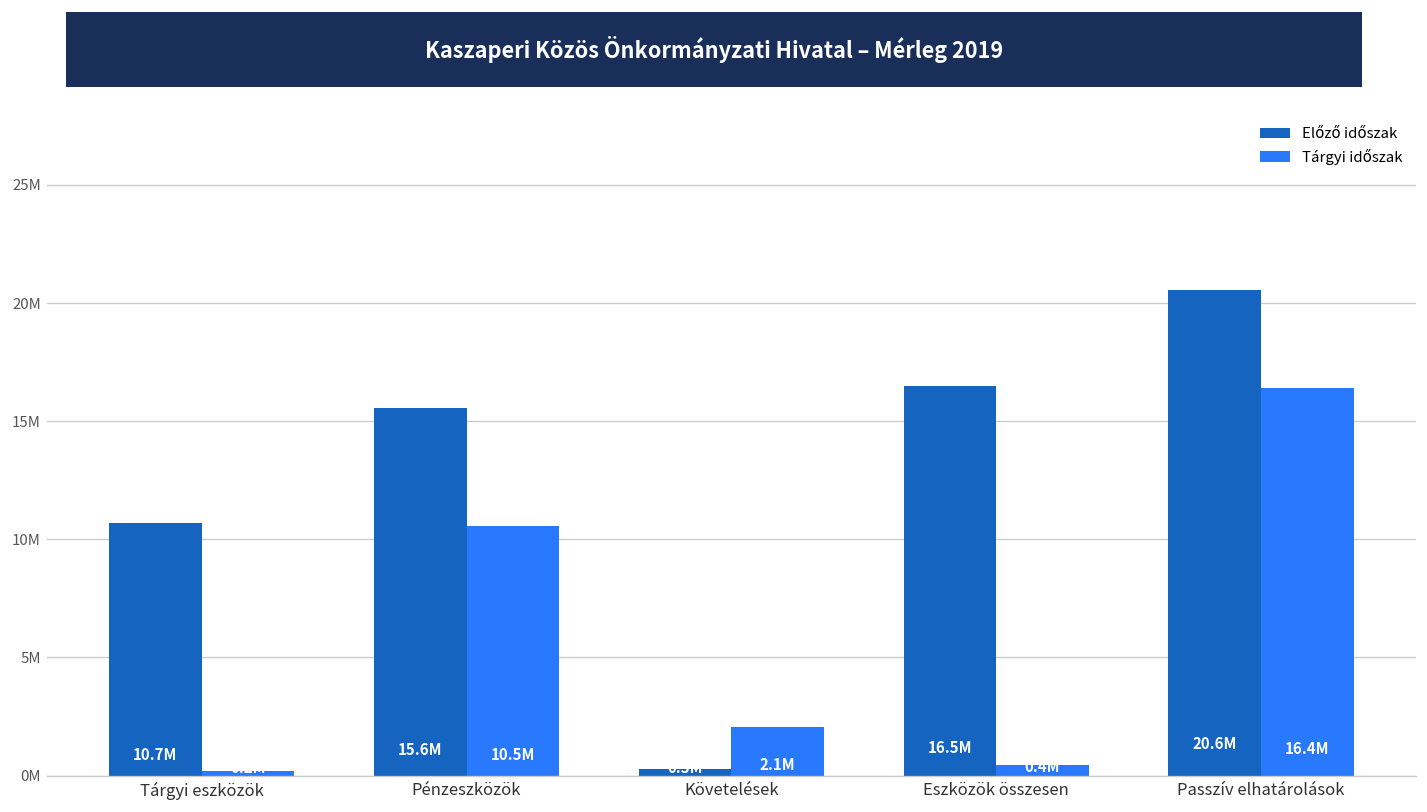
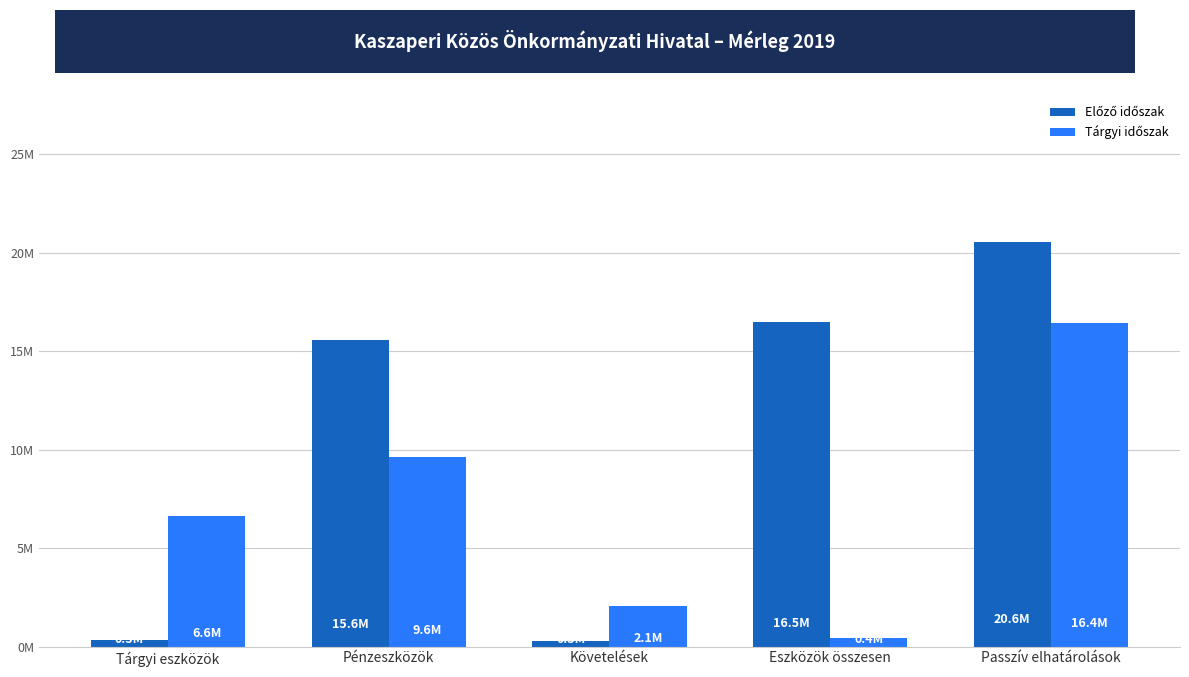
Előző időszak, Tárgyi eszközök: 10700000 -> 300000
Tárgyi időszak, Tárgyi eszközök: 200000 -> 6600000
Tárgyi időszak, Pénzeszközök: 10.5M -> 9.6M
